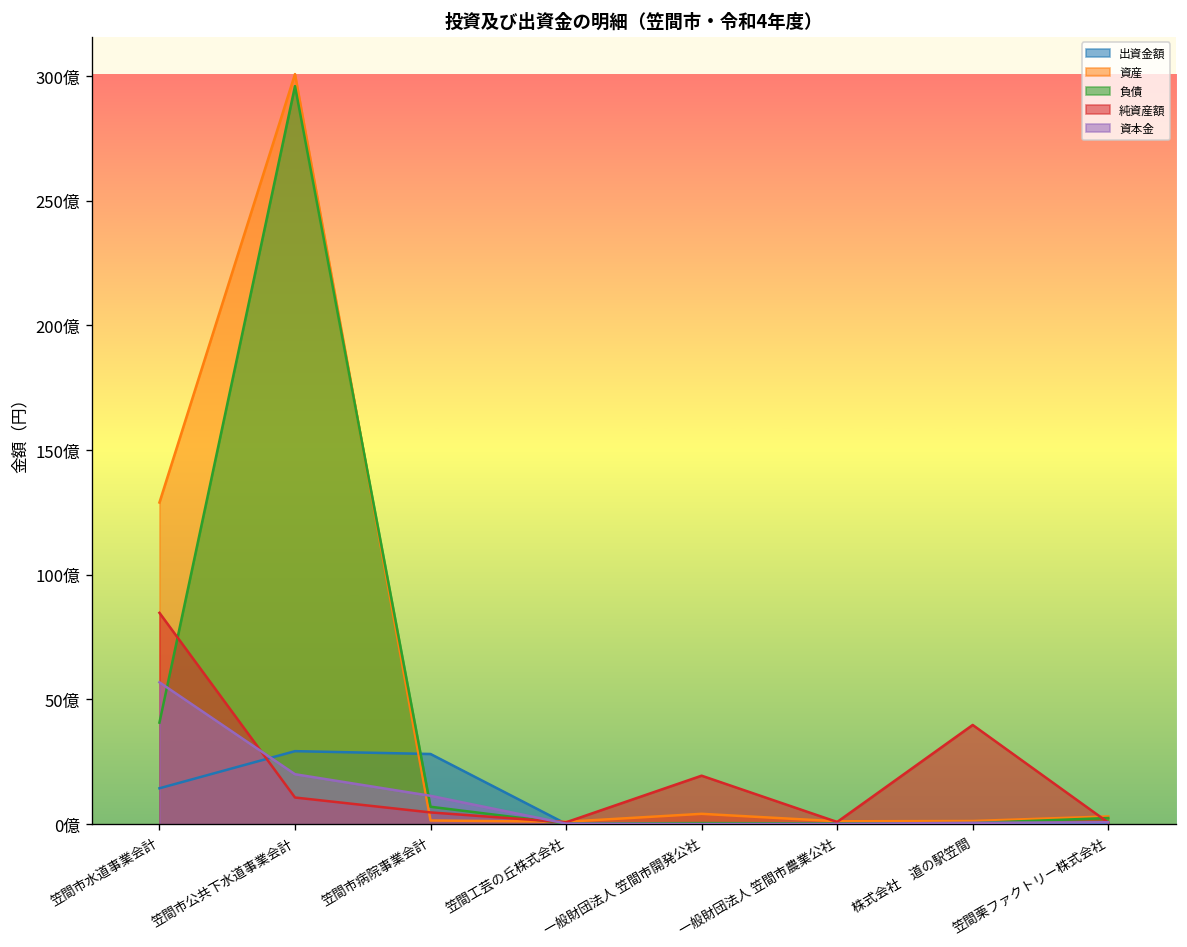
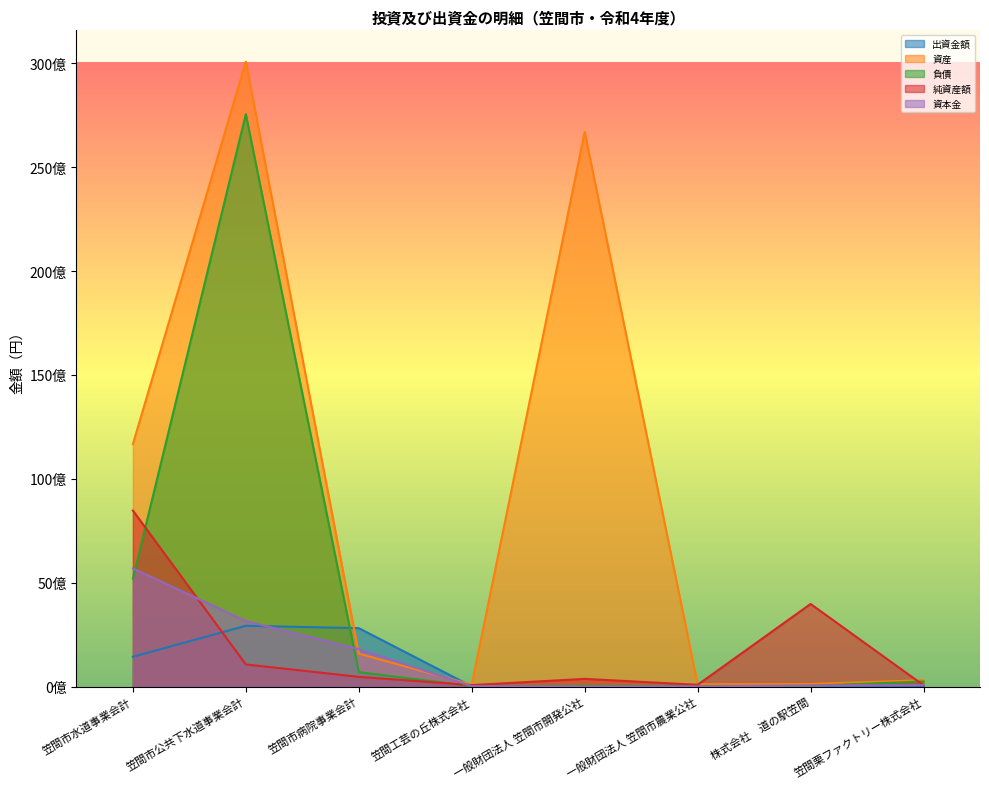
資産, 笠間市水道事業会計: 129億 -> 117億
負債, 笠間市水道事業会計: 41億 -> 52億
負債, 笠間市公共下水道事業会計: 296億 -> 276億
資本金, 笠間市公共下水道事業会計: 20億 -> 32億
資産, 笠間市病院事業会計: 1億 -> 16億
資本金, 笠間市病院事業会計: 11億 -> 18億
資産, 一般財団法人 笠間市開発公社: 4億 -> 267億
純資産額, 一般財団法人 笠間市開発公社: 19億 -> 4億
